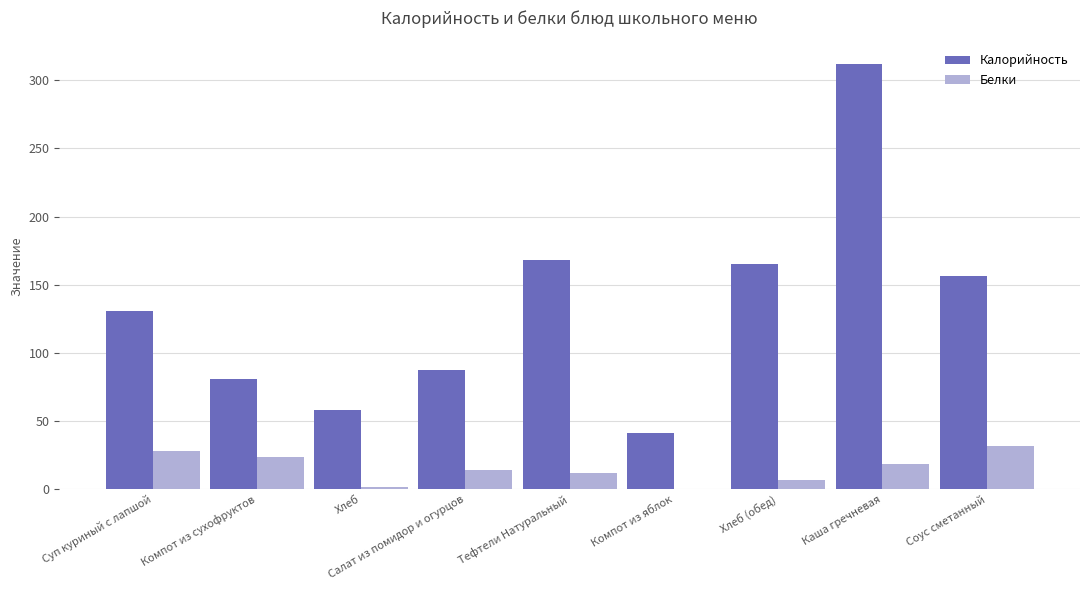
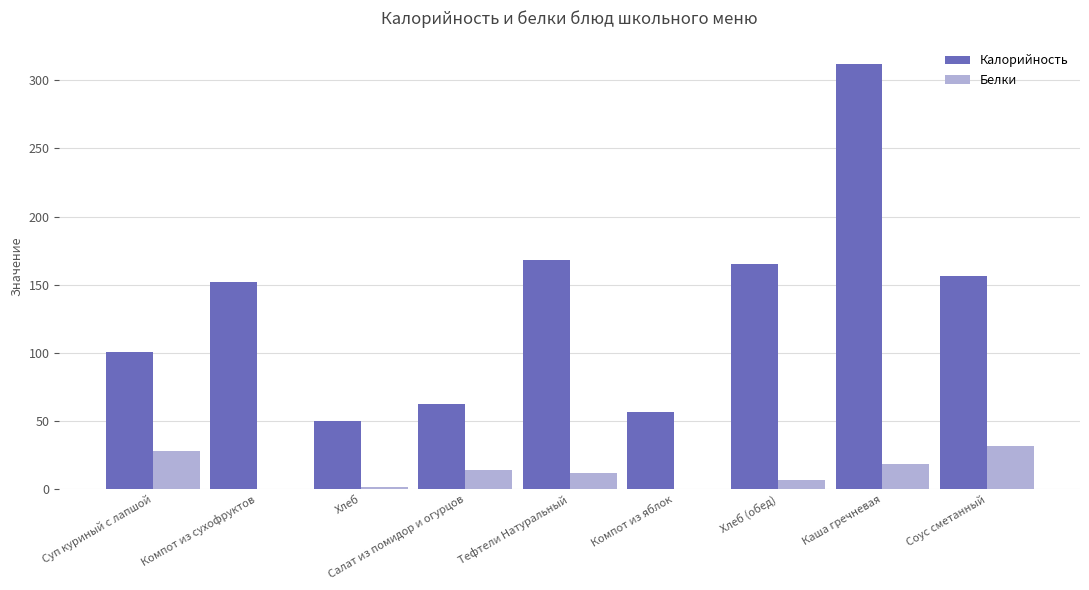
Калорийность, Суп куриный с лапшой: 130 -> 101
Калорийность, Компот из сухофруктов: 81 -> 152
Белки, Компот из сухофруктов: 24 -> 1
Калорийность, Хлеб: 58 -> 50
Калорийность, Салат из помидор и огурцов: 88 -> 62
Калорийность, Компот из яблок: 42 -> 57
